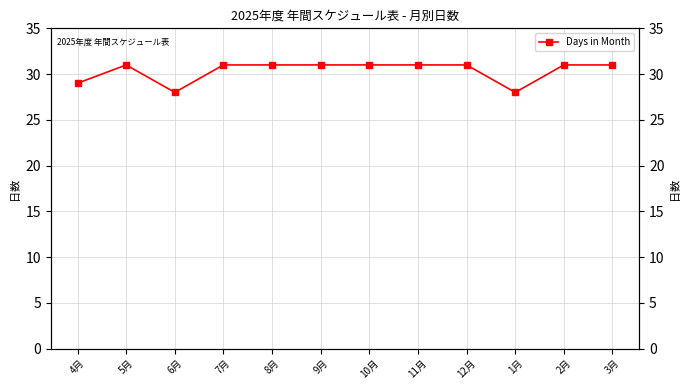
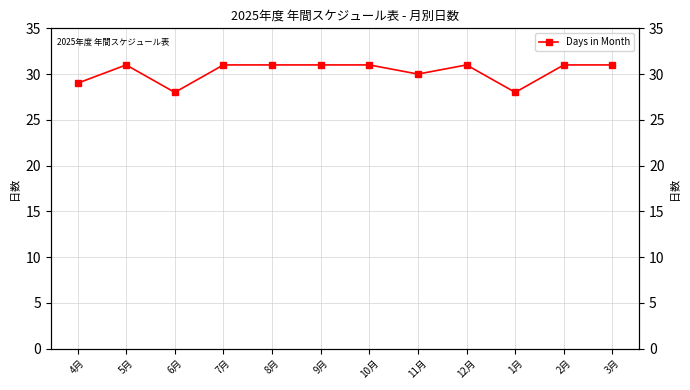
11月: 31 -> 30
